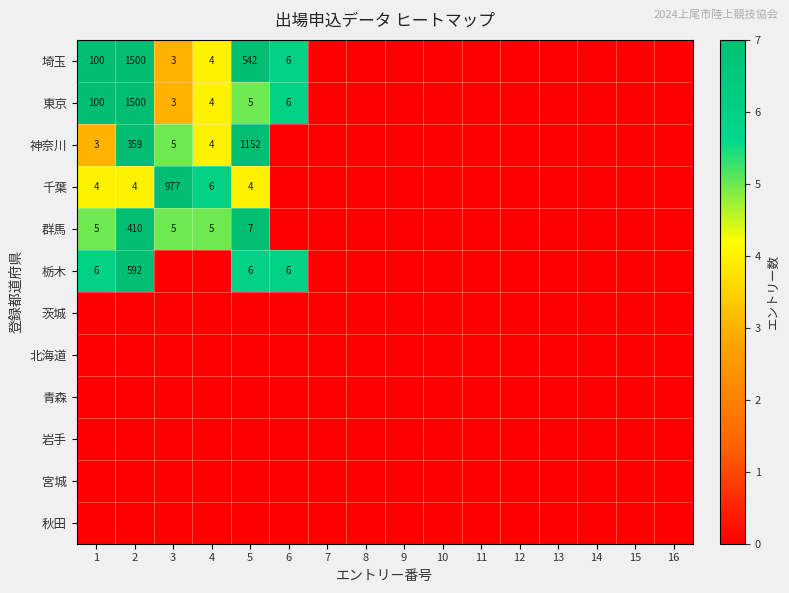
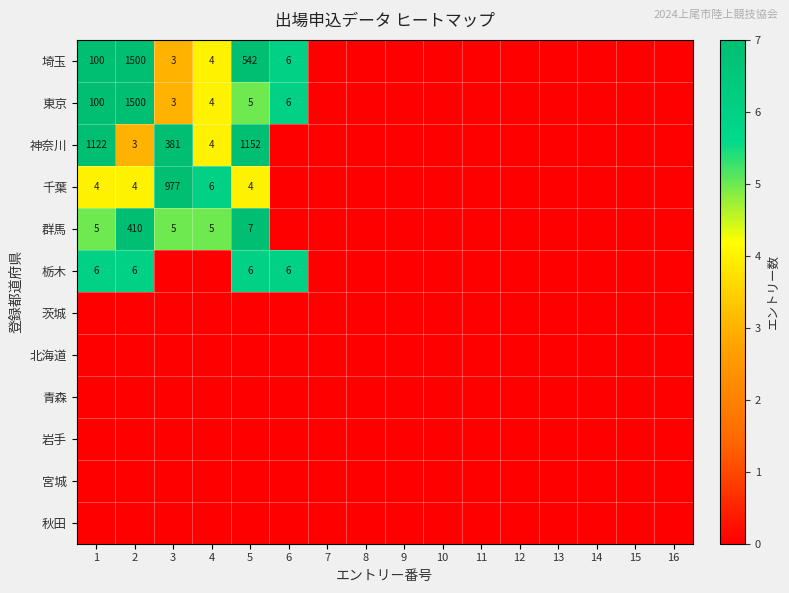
神奈川, 1: 3 -> 1122
神奈川, 2: 359 -> 3
神奈川, 3: 5 -> 381
栃木, 2: 592 -> 6
